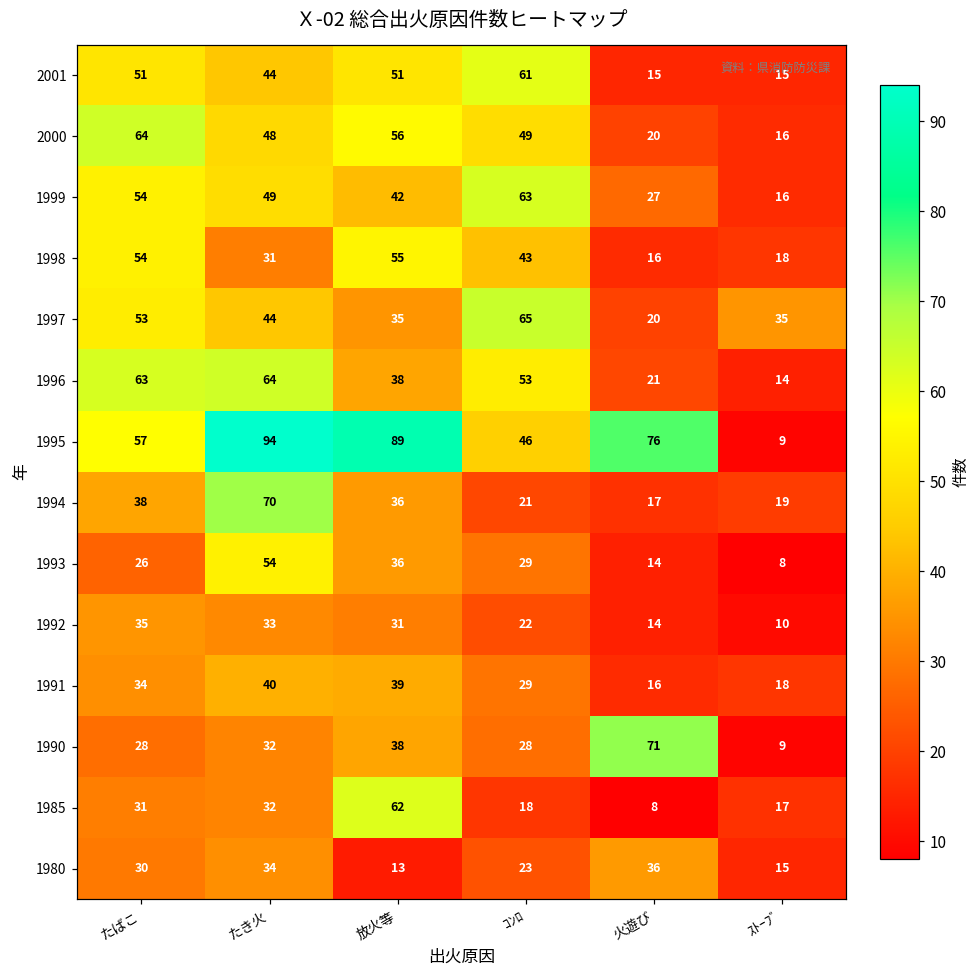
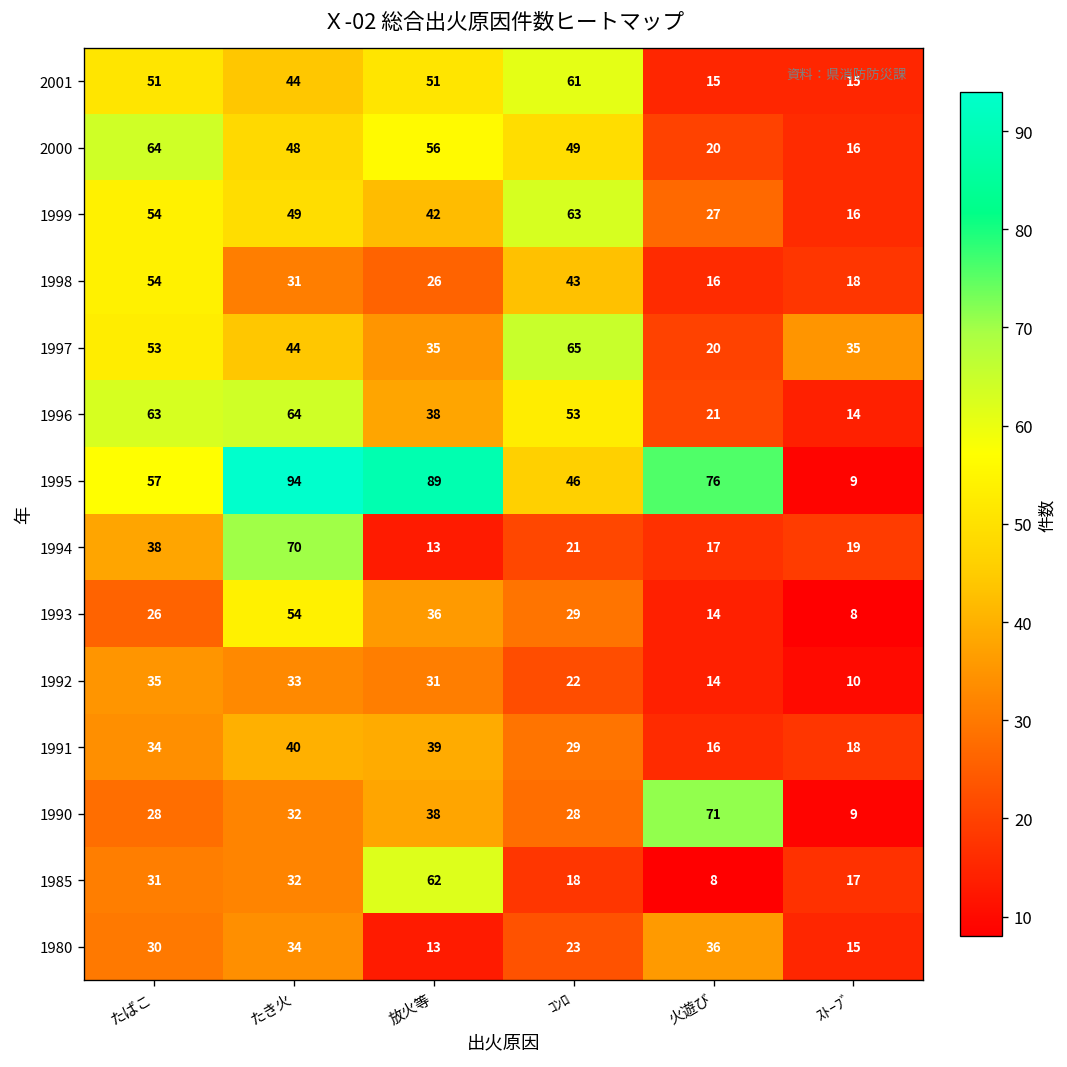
1998, 放火等: 55 -> 26
1994, 放火等: 36 -> 13
